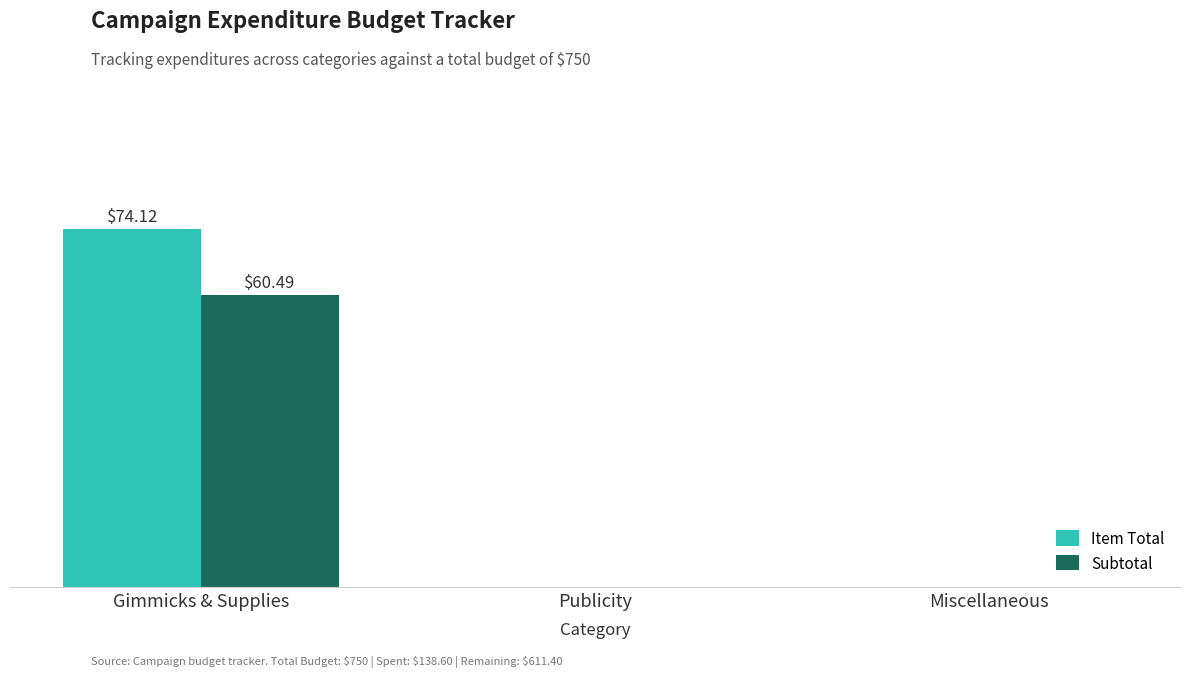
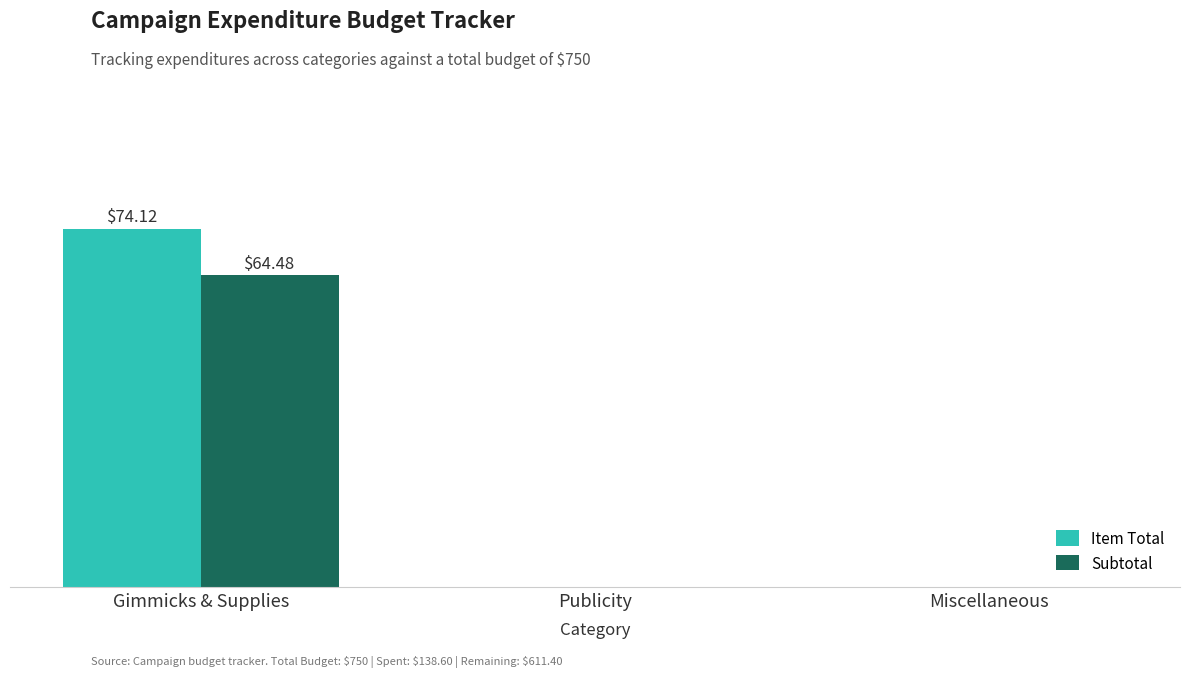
Subtotal, Gimmicks & Supplies: $60.49 -> $64.48
